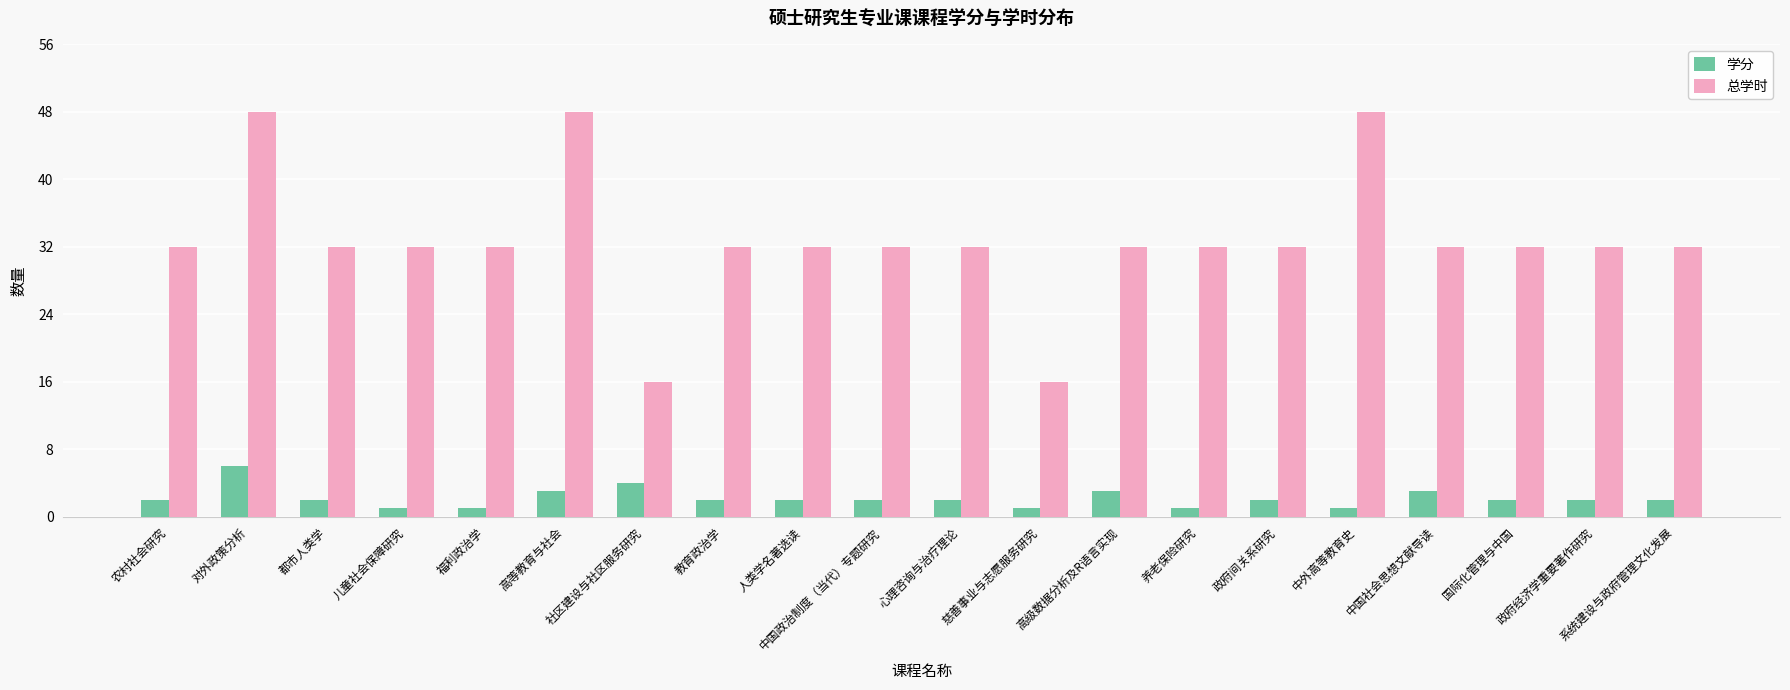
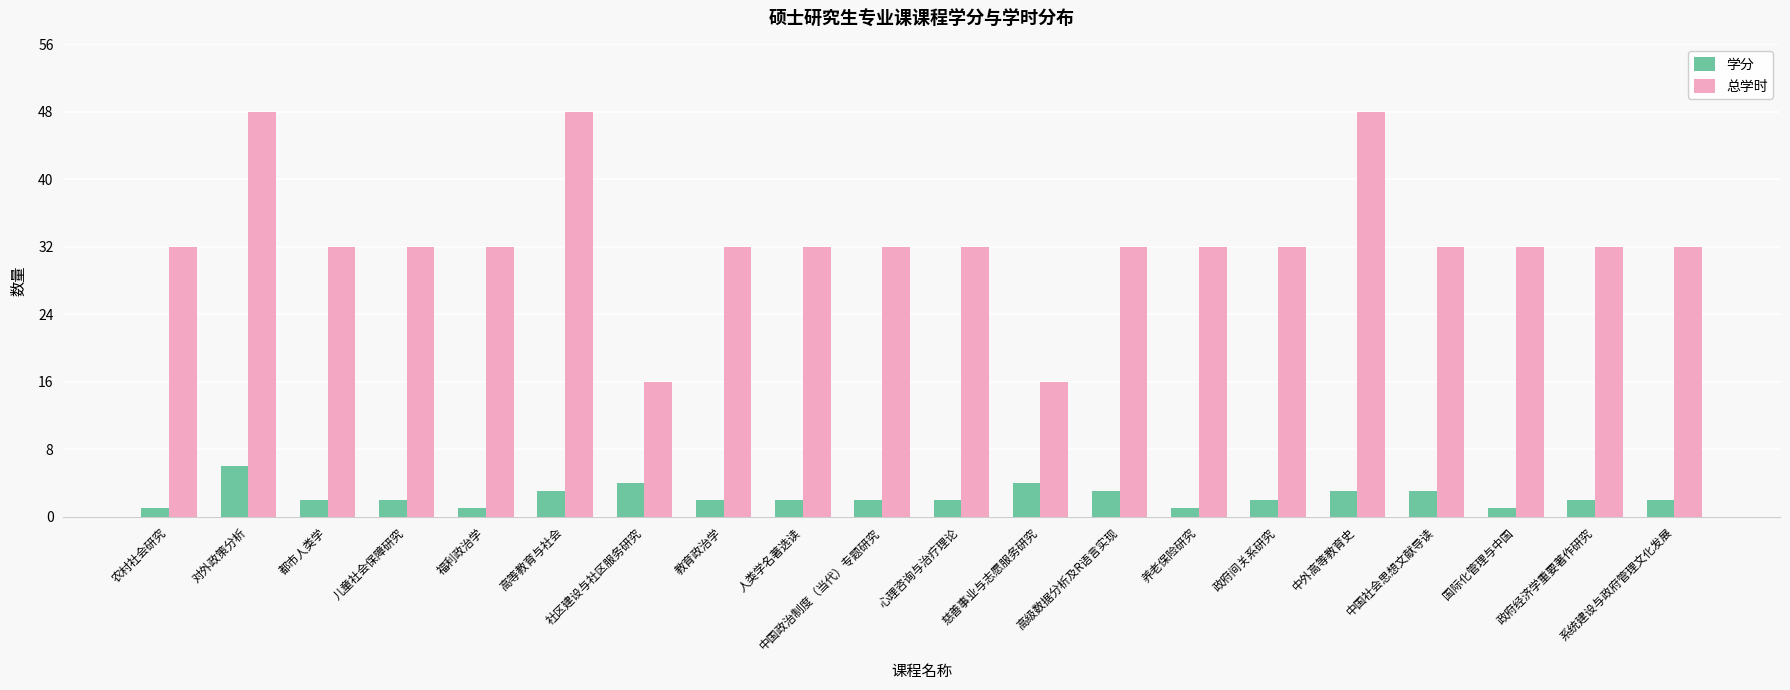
学分, 农村社会研究: 2 -> 1
学分, 儿童社会保障研究: 1 -> 2
学分, 慈善事业与志愿服务研究: 1 -> 4
学分, 中外高等教育史: 1 -> 3
学分, 国际化管理与中国: 2 -> 1
